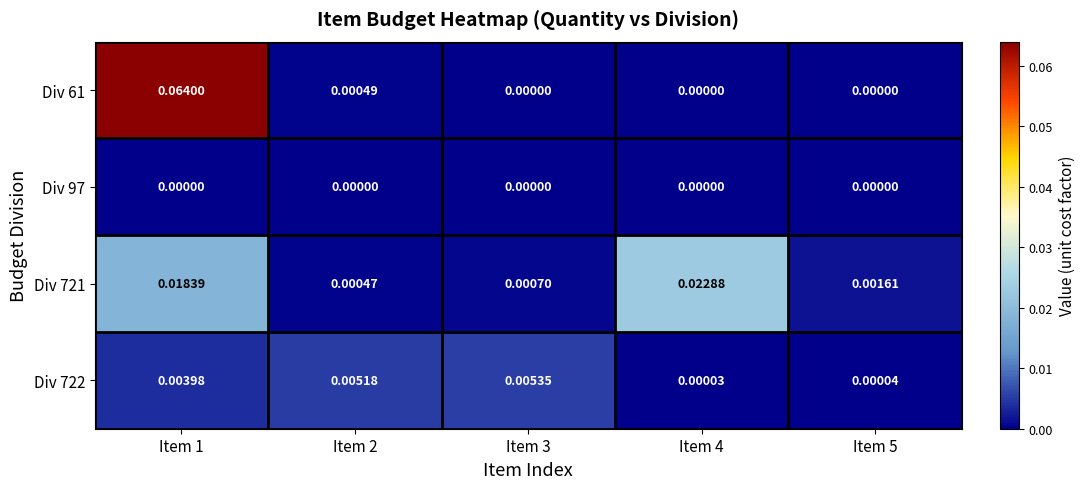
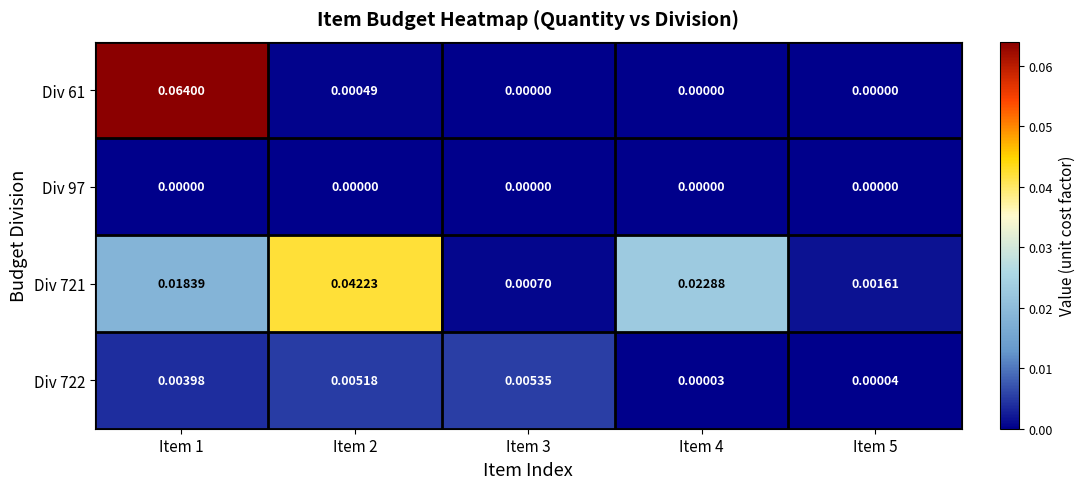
Div 721, Item 2: 0.00047 -> 0.04223
